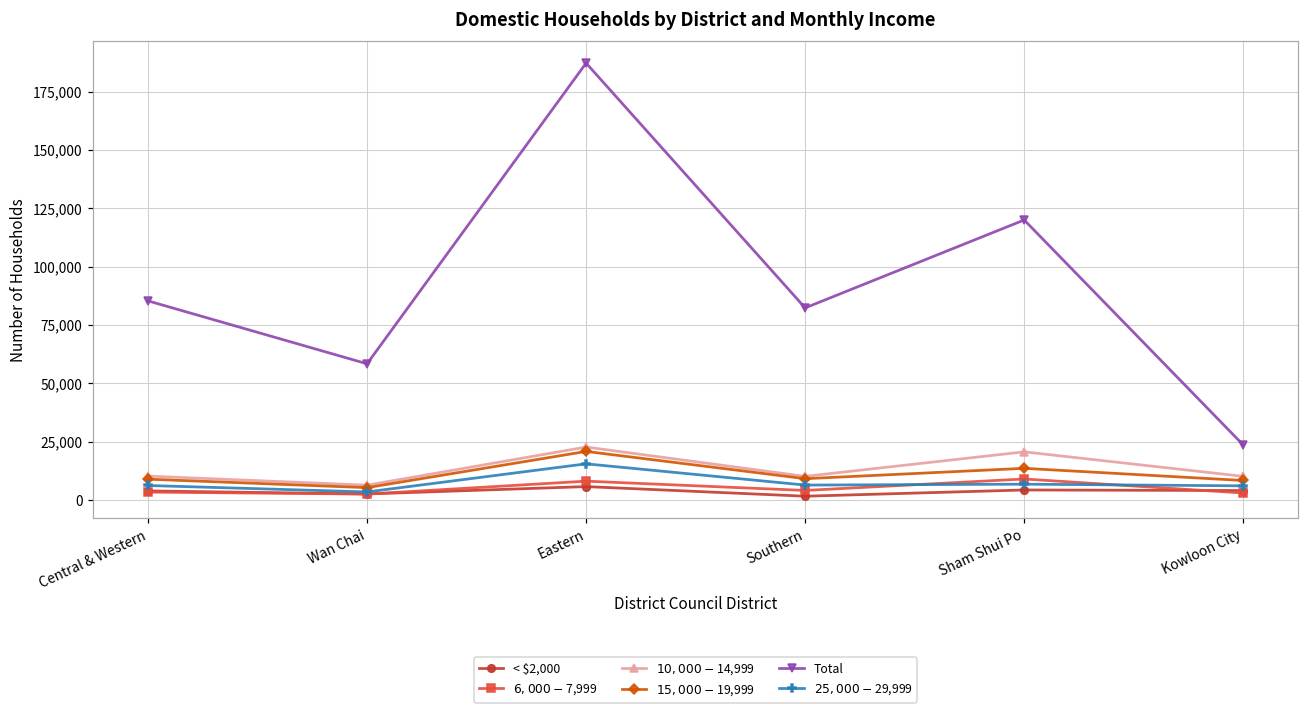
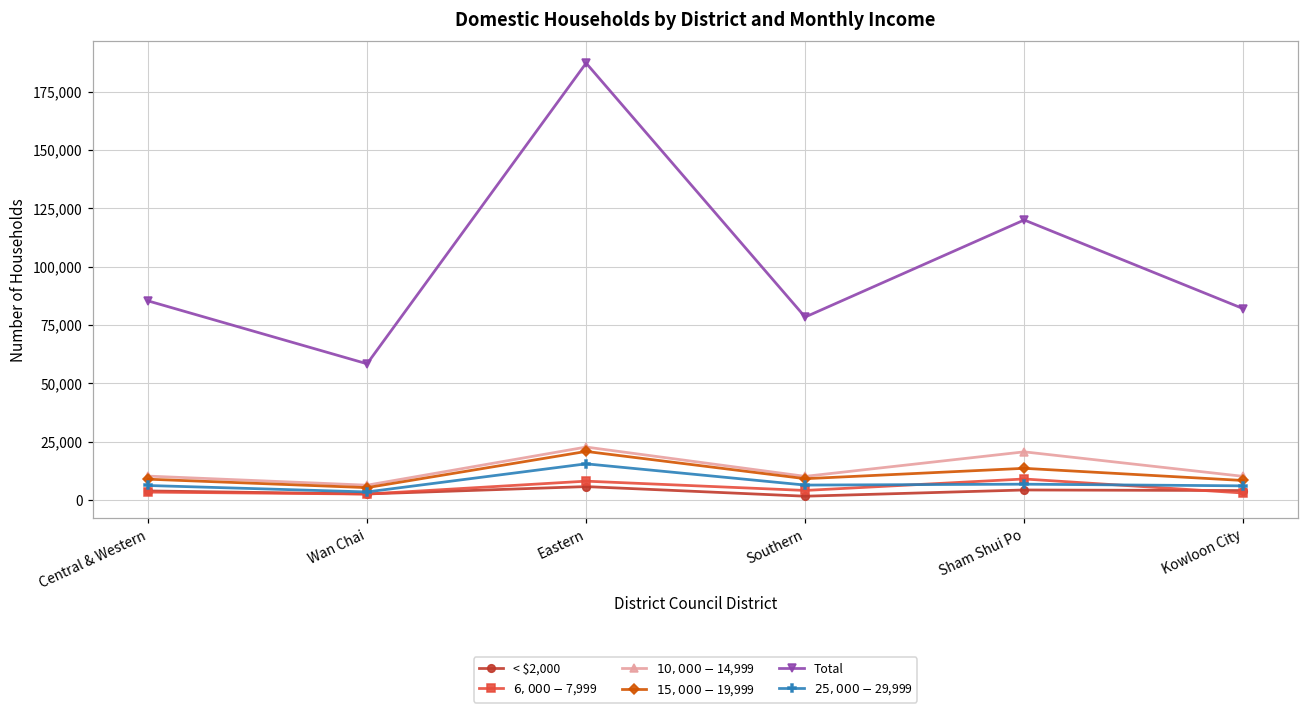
Total, Southern: 82,000 -> 78,000
Total, Kowloon City: 24,000 -> 82,000
